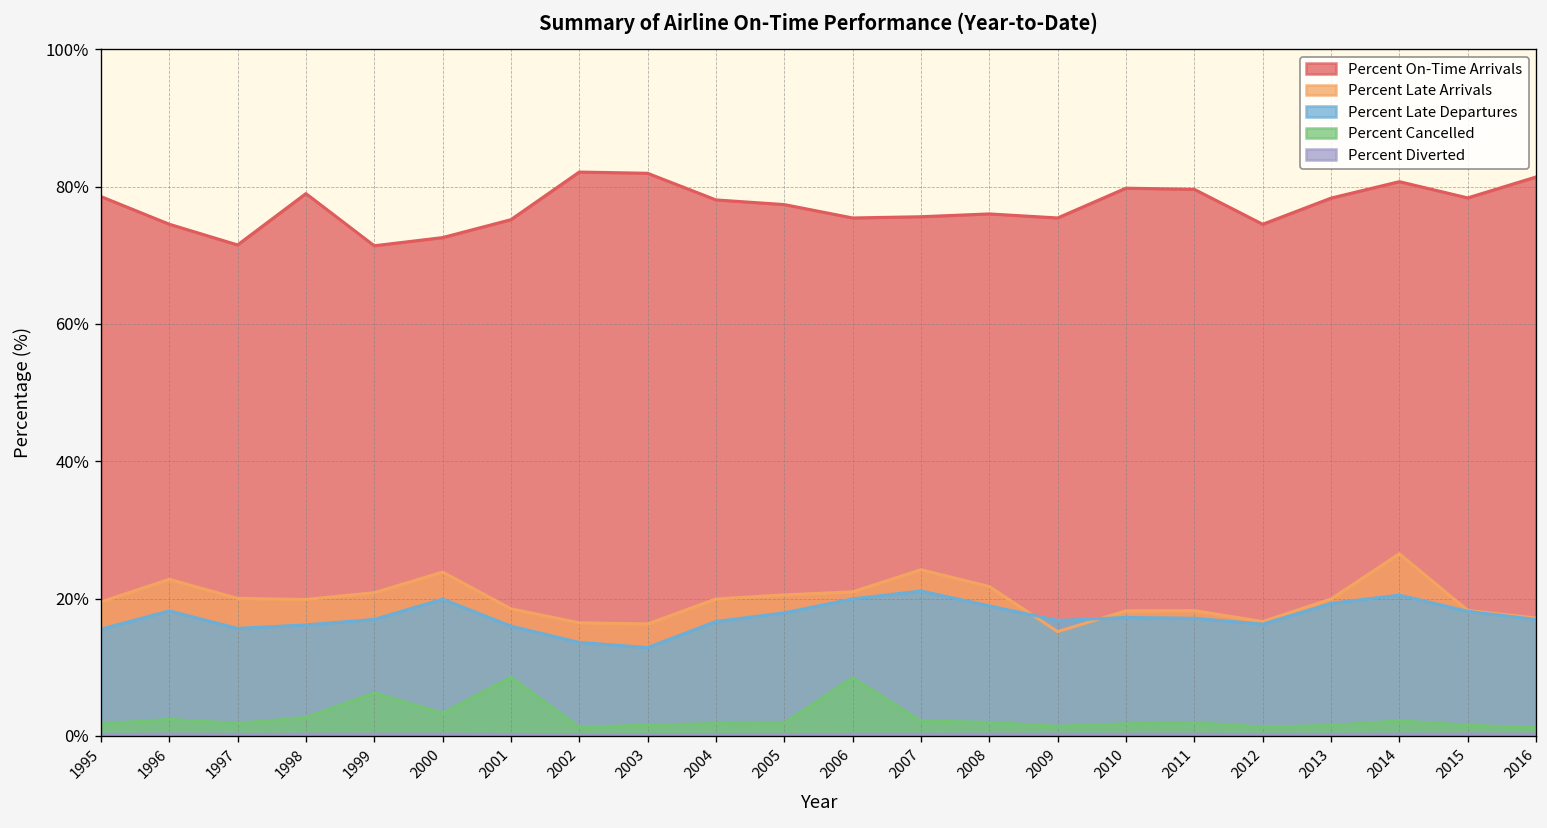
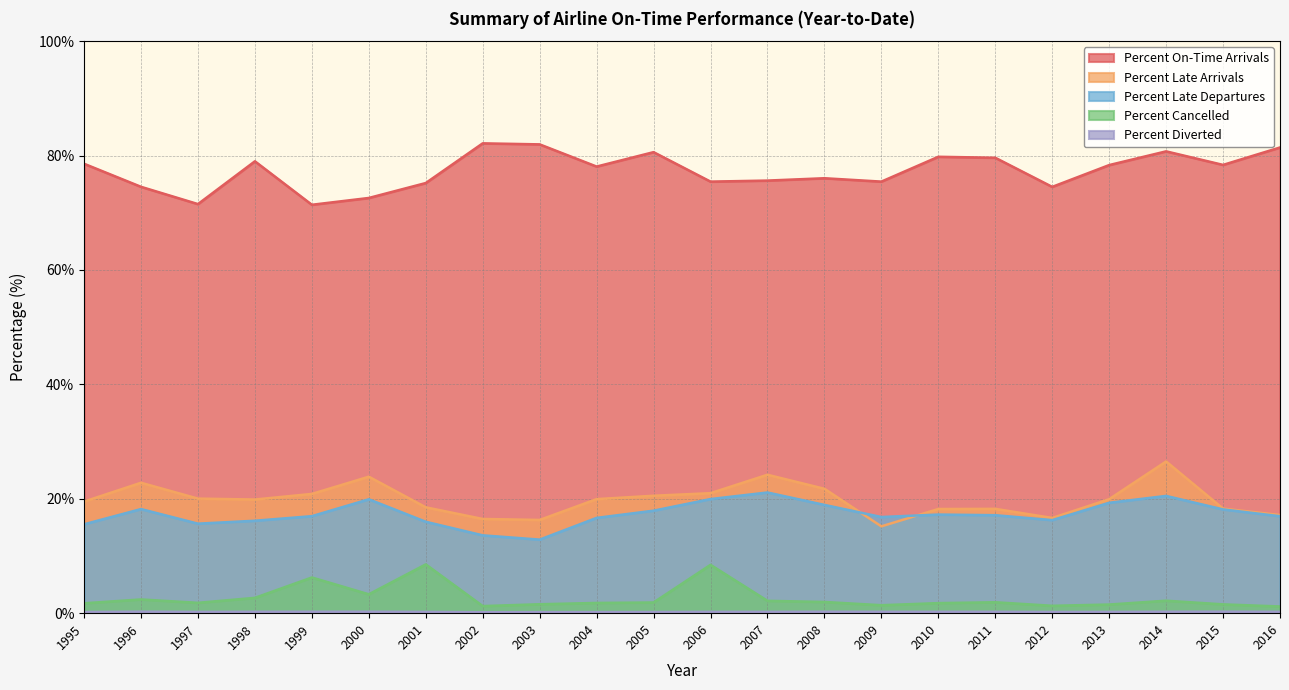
Percent On-Time Arrivals, 2005: 77% -> 81%
